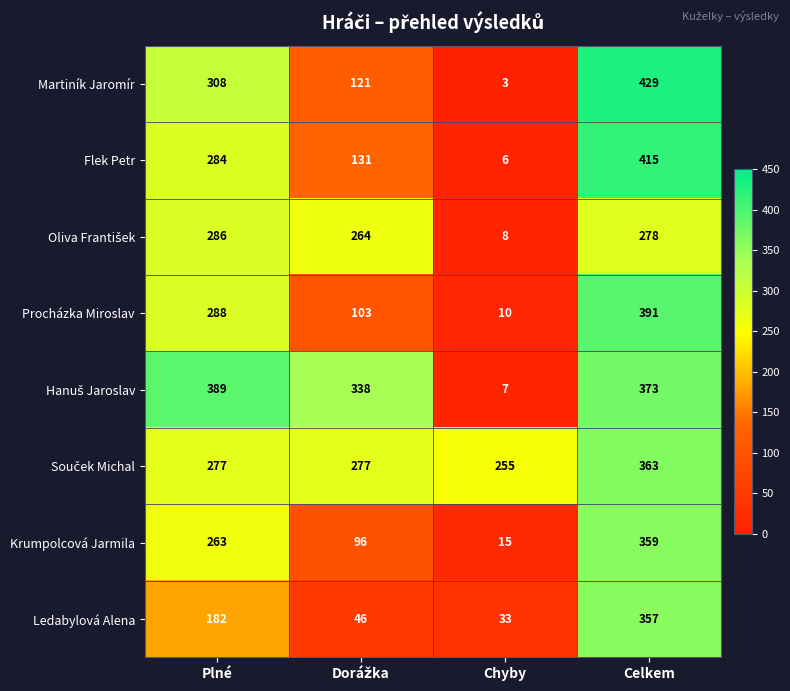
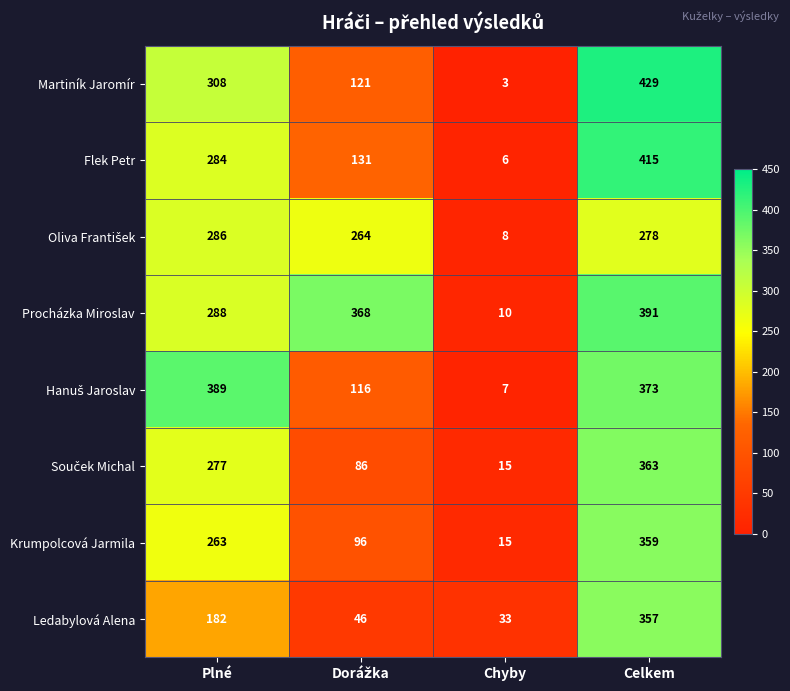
Procházka Miroslav, Dorážka: 103 -> 368
Hanuš Jaroslav, Dorážka: 338 -> 116
Souček Michal, Dorážka: 277 -> 86
Souček Michal, Chyby: 255 -> 15
